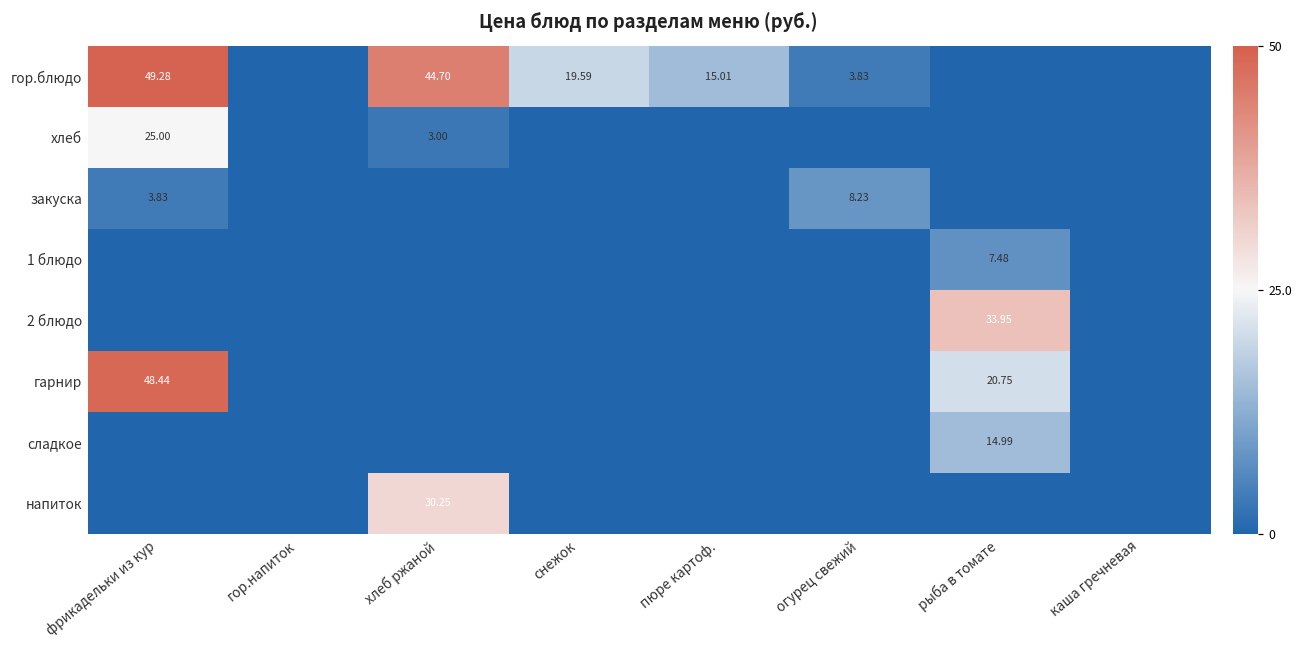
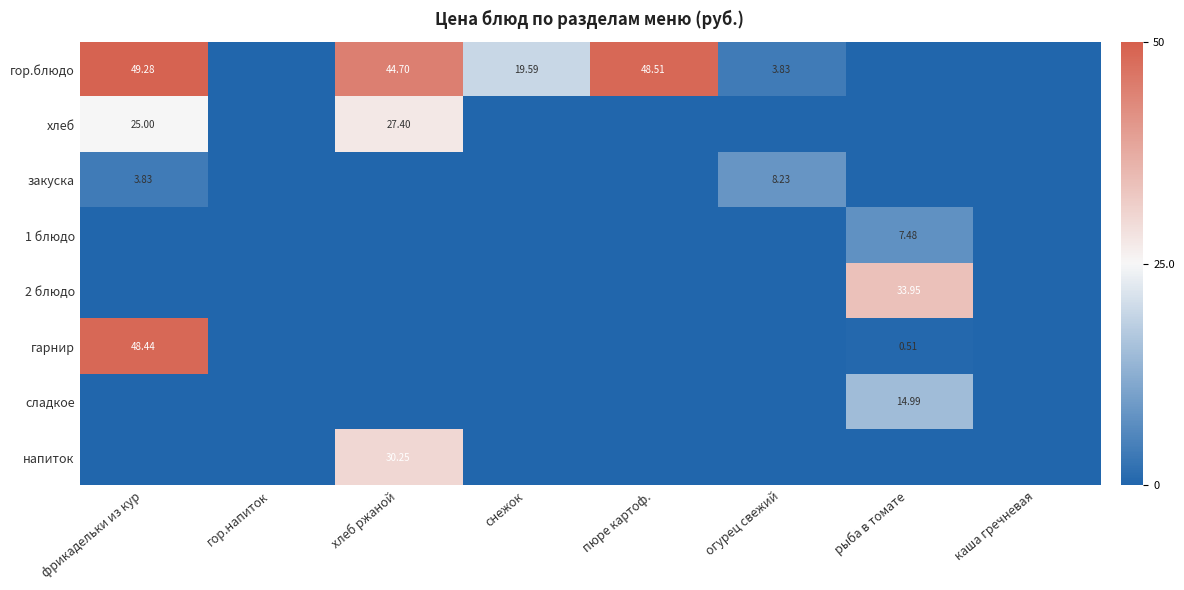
гор.блюдо, пюре картоф.: 15.01 -> 48.51
хлеб, хлеб ржаной: 3.00 -> 27.40
гарнир, рыба в томате: 20.75 -> 0.51
